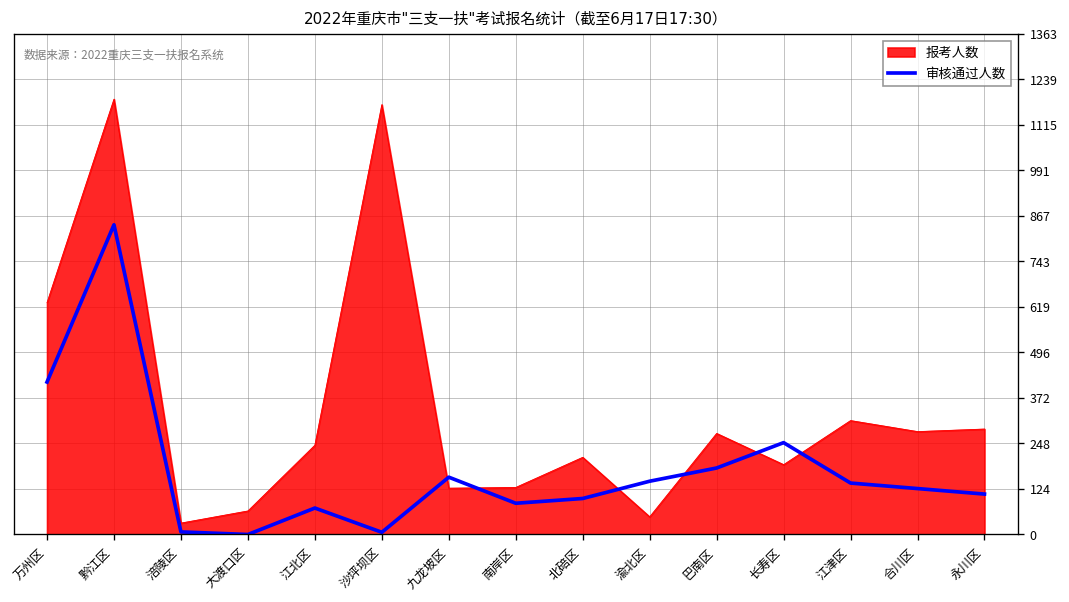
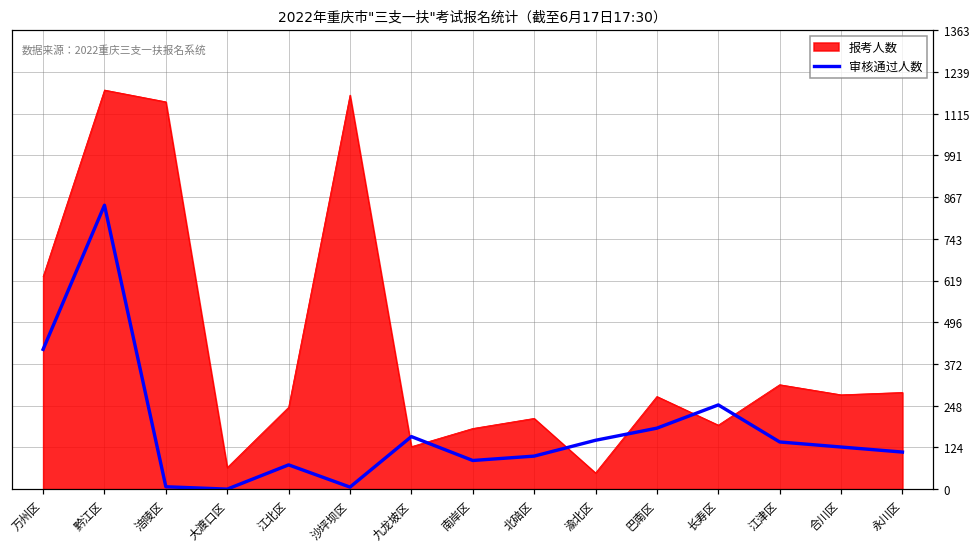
报考人数, 涪陵区: 30 -> 1150
报考人数, 南岸区: 130 -> 180
